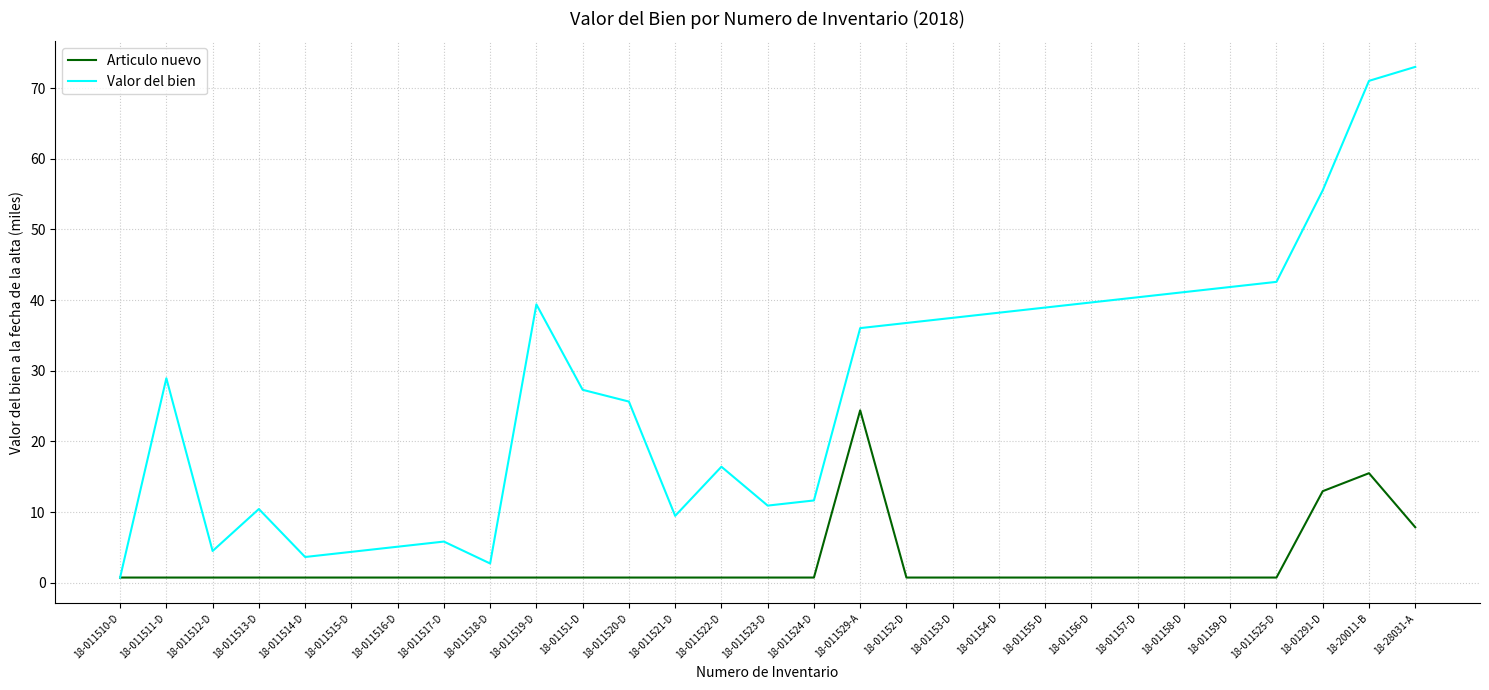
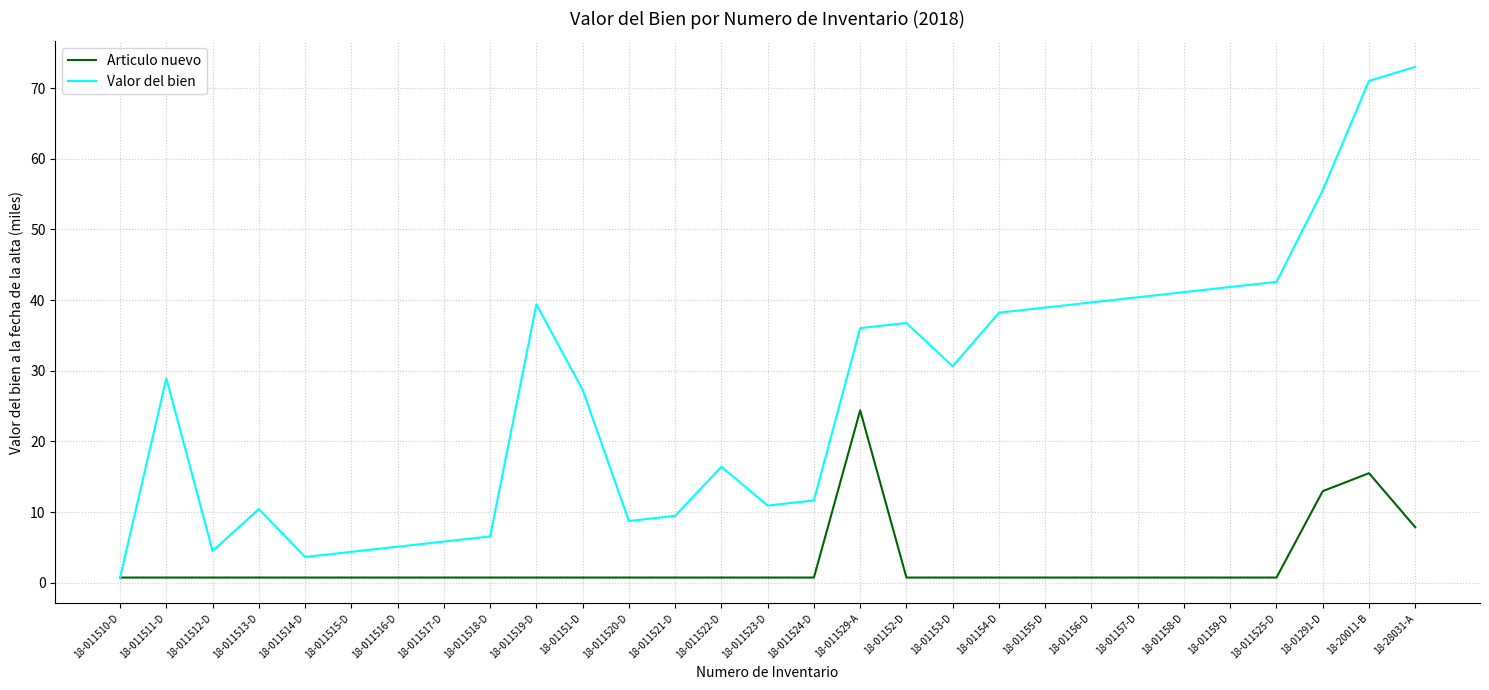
Valor del bien, 18-011518-D: 3 -> 7
Valor del bien, 18-011520-D: 26 -> 9
Valor del bien, 18-01153-D: 37 -> 31
